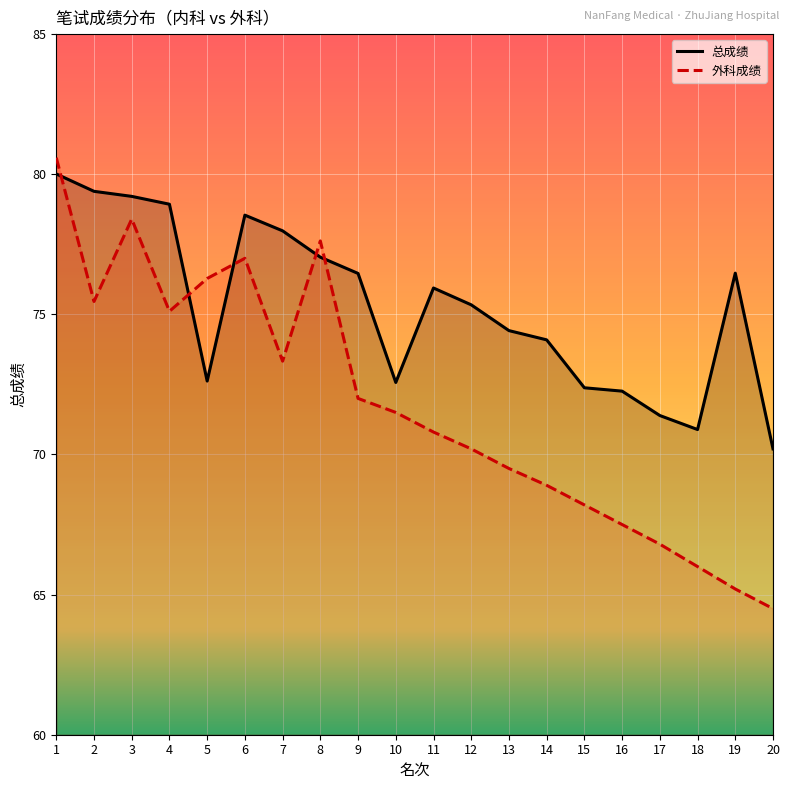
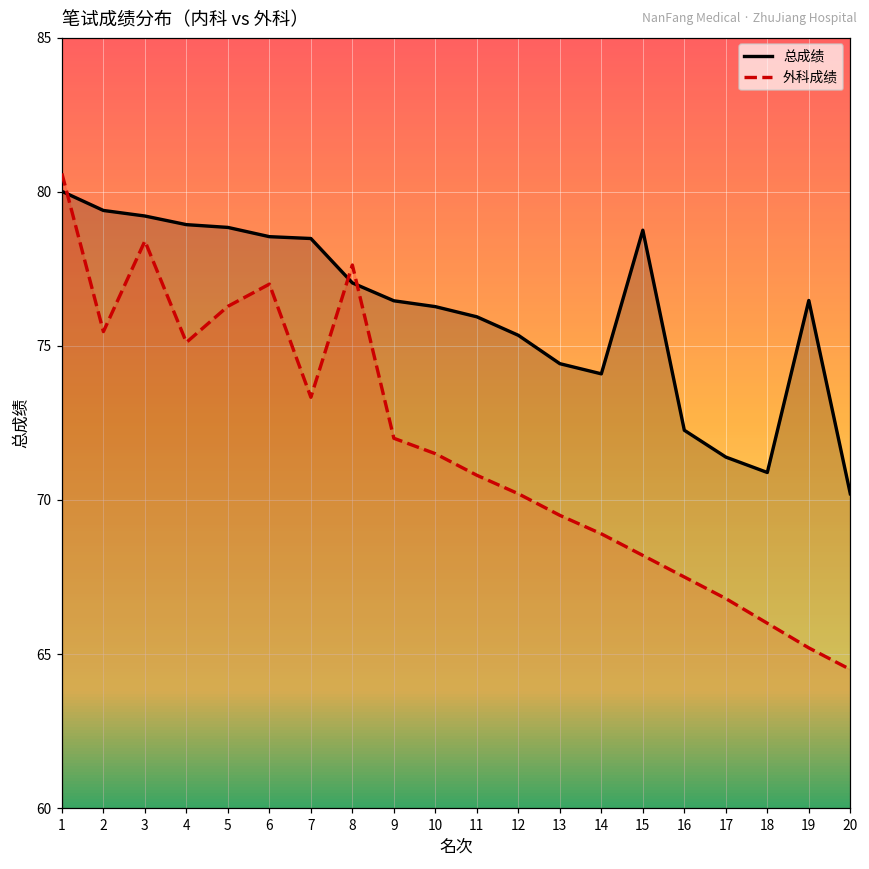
总成绩, 5: 72.6 -> 78.8
总成绩, 7: 78.0 -> 78.5
总成绩, 10: 72.6 -> 76.3
总成绩, 15: 72.4 -> 78.8
